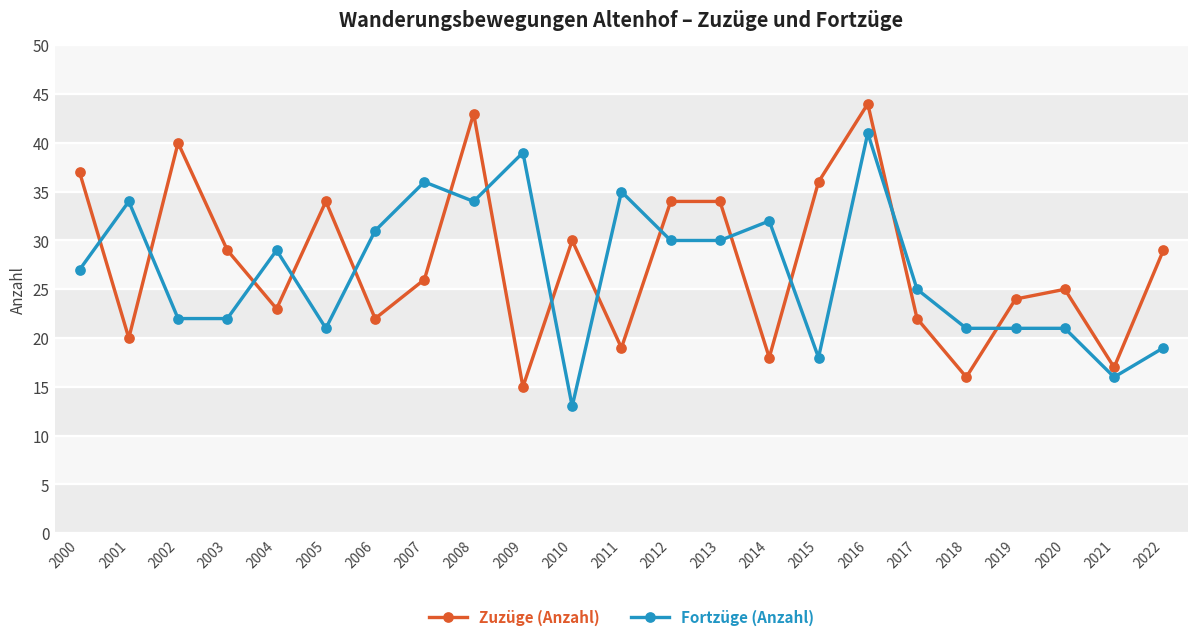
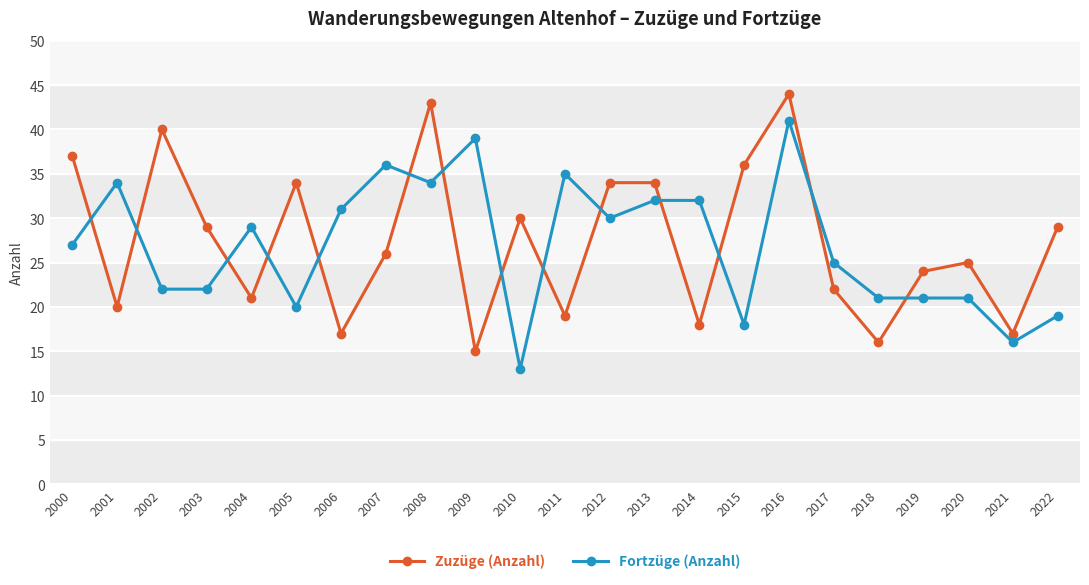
Zuzüge (Anzahl), 2004: 23 -> 21
Fortzüge (Anzahl), 2005: 21 -> 20
Zuzüge (Anzahl), 2006: 22 -> 17
Fortzüge (Anzahl), 2013: 30 -> 32
